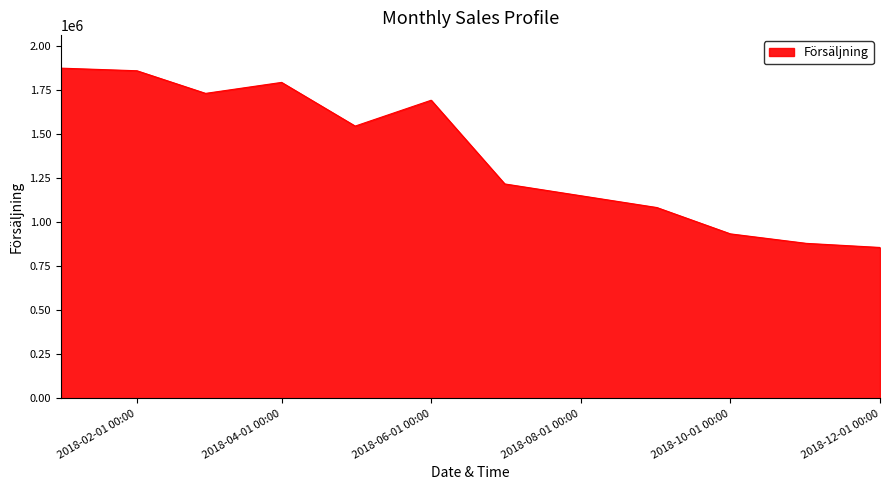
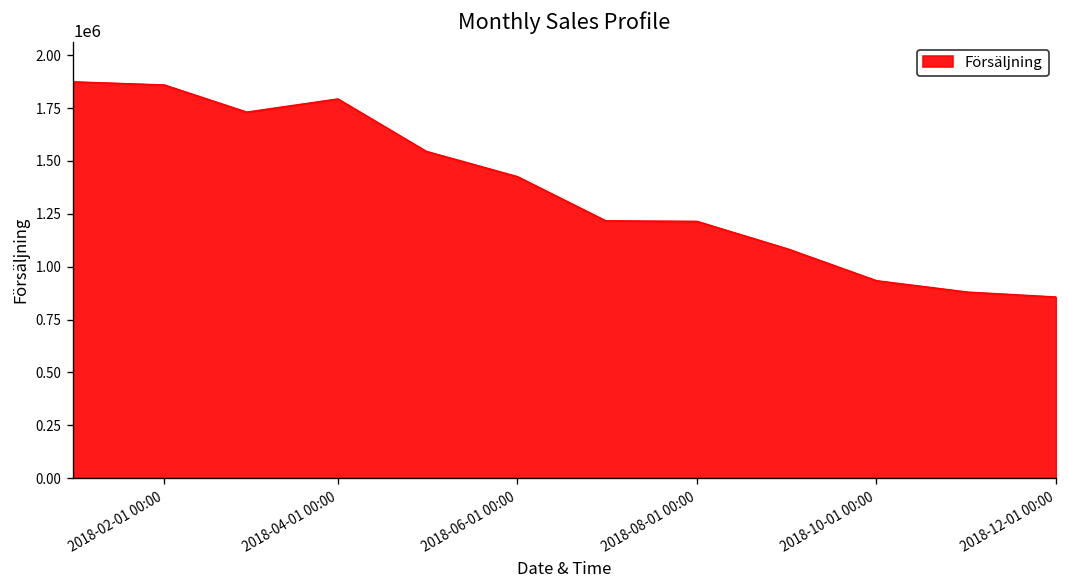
2018-06-01 00:00: 1690000 -> 1430000
2018-08-01 00:00: 1150000 -> 1210000
